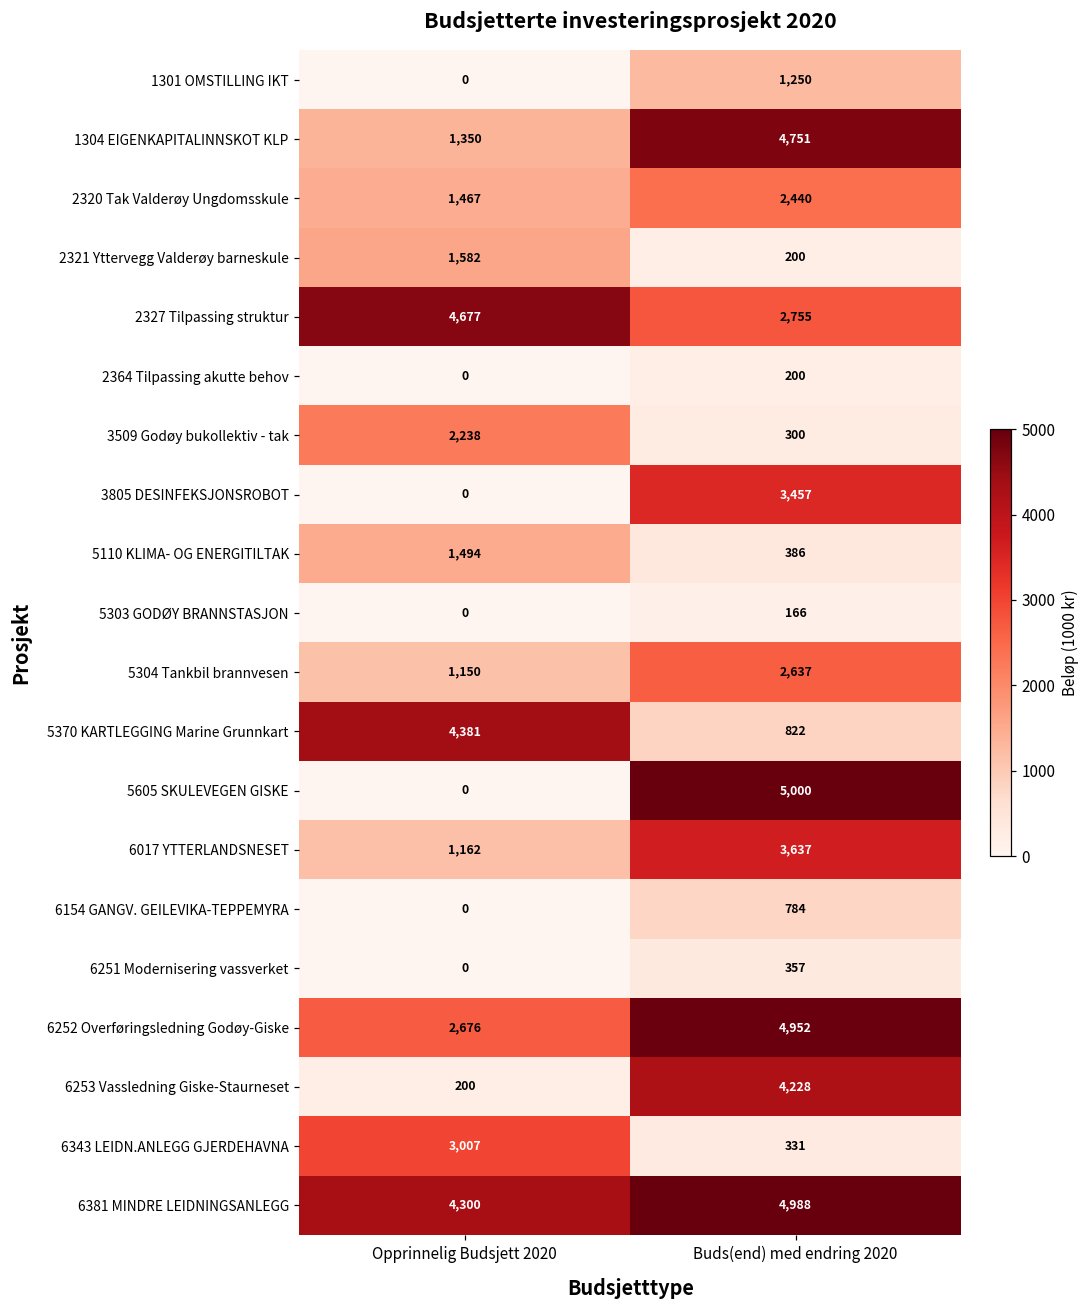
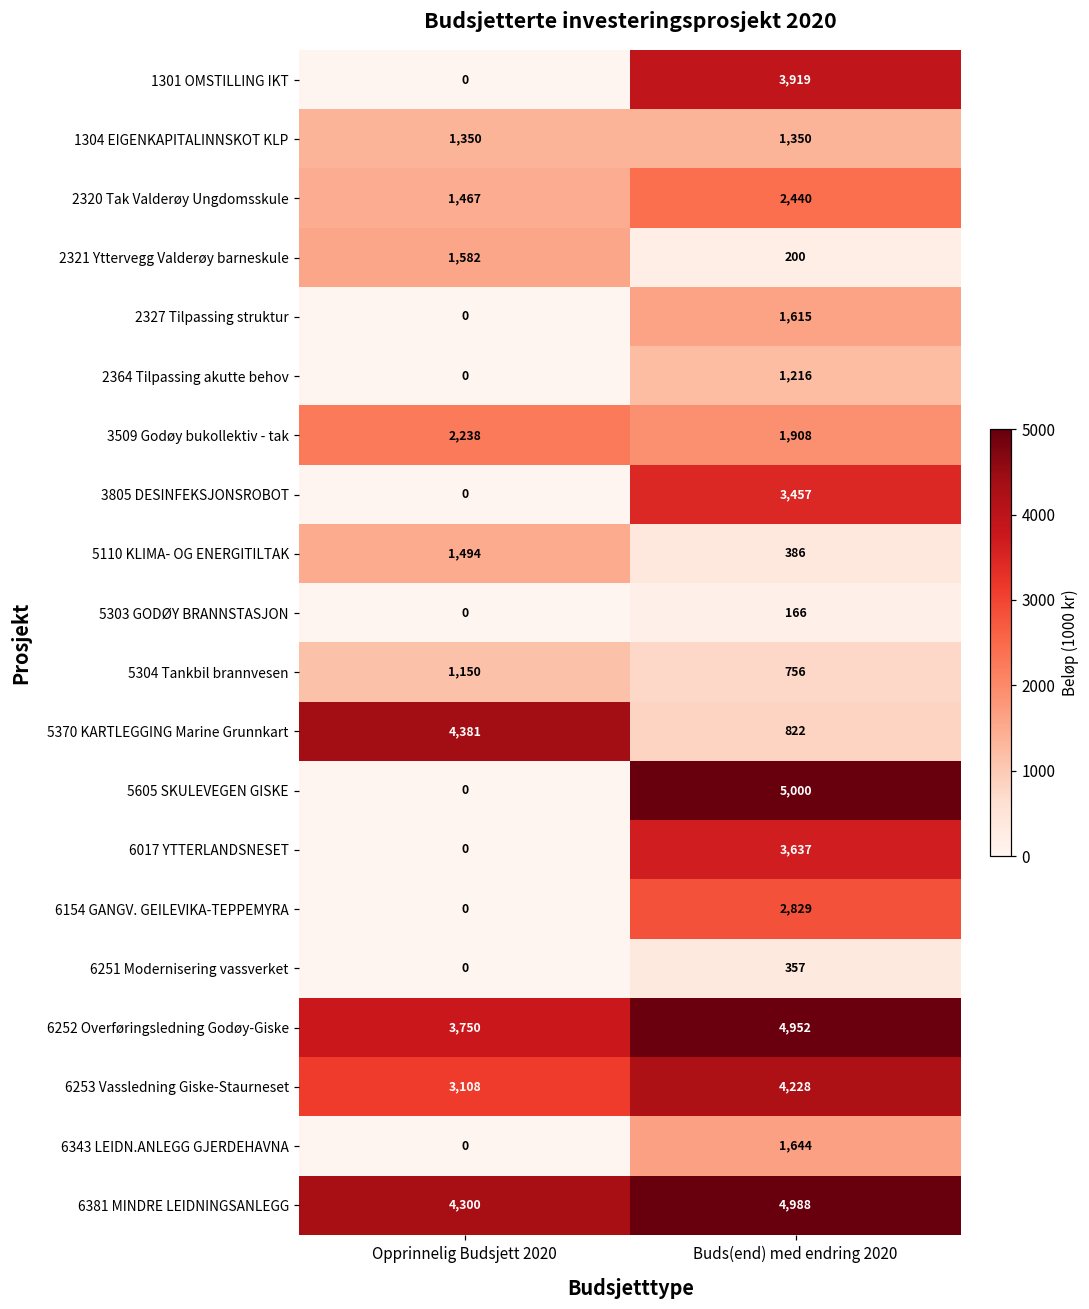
1301 OMSTILLING IKT, Buds(end) med endring 2020: 1,250 -> 3,919
1304 EIGENKAPITALINNSKOT KLP, Buds(end) med endring 2020: 4,751 -> 1,350
2327 Tilpassing struktur, Opprinnelig Budsjett 2020: 4,677 -> 0
2327 Tilpassing struktur, Buds(end) med endring 2020: 2,755 -> 1,615
2364 Tilpassing akutte behov, Buds(end) med endring 2020: 200 -> 1,216
3509 Godøy bukollektiv - tak, Buds(end) med endring 2020: 300 -> 1,908
5304 Tankbil brannvesen, Buds(end) med endring 2020: 2,637 -> 756
6017 YTTERLANDSNESET, Opprinnelig Budsjett 2020: 1,162 -> 0
6154 GANGV. GEILEVIKA-TEPPEMYRA, Buds(end) med endring 2020: 784 -> 2,829
6252 Overføringsledning Godøy-Giske, Opprinnelig Budsjett 2020: 2,676 -> 3,750
6253 Vassledning Giske-Staurneset, Opprinnelig Budsjett 2020: 200 -> 3,108
6343 LEIDN.ANLEGG GJERDEHAVNA, Opprinnelig Budsjett 2020: 3,007 -> 0
6343 LEIDN.ANLEGG GJERDEHAVNA, Buds(end) med endring 2020: 331 -> 1,644
